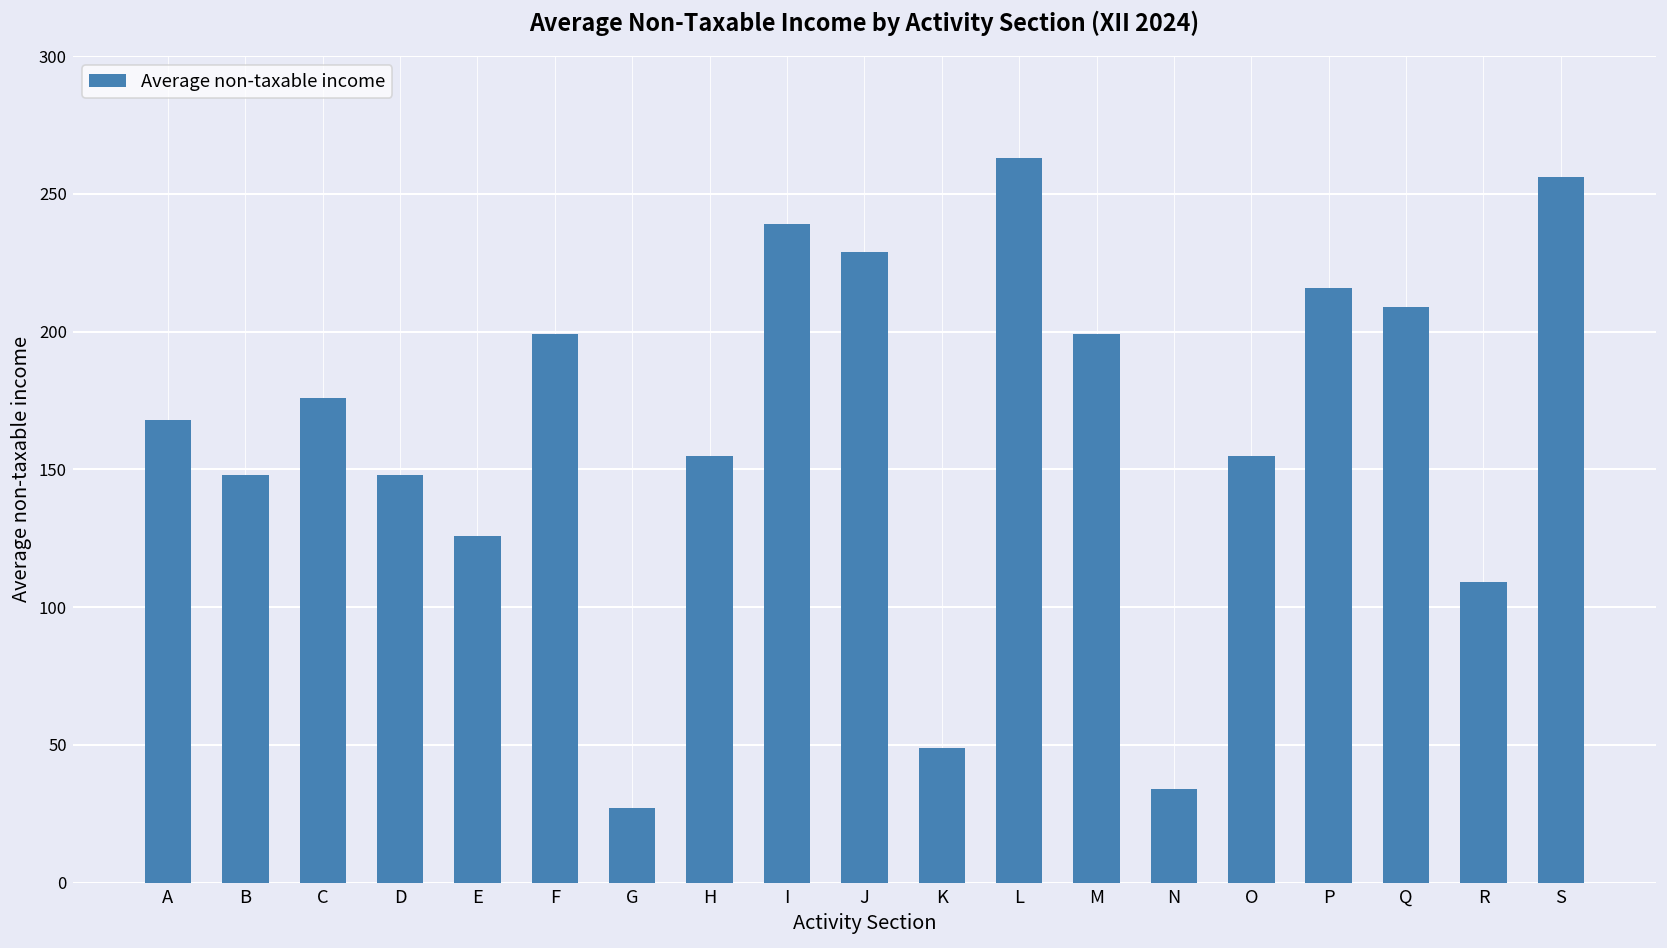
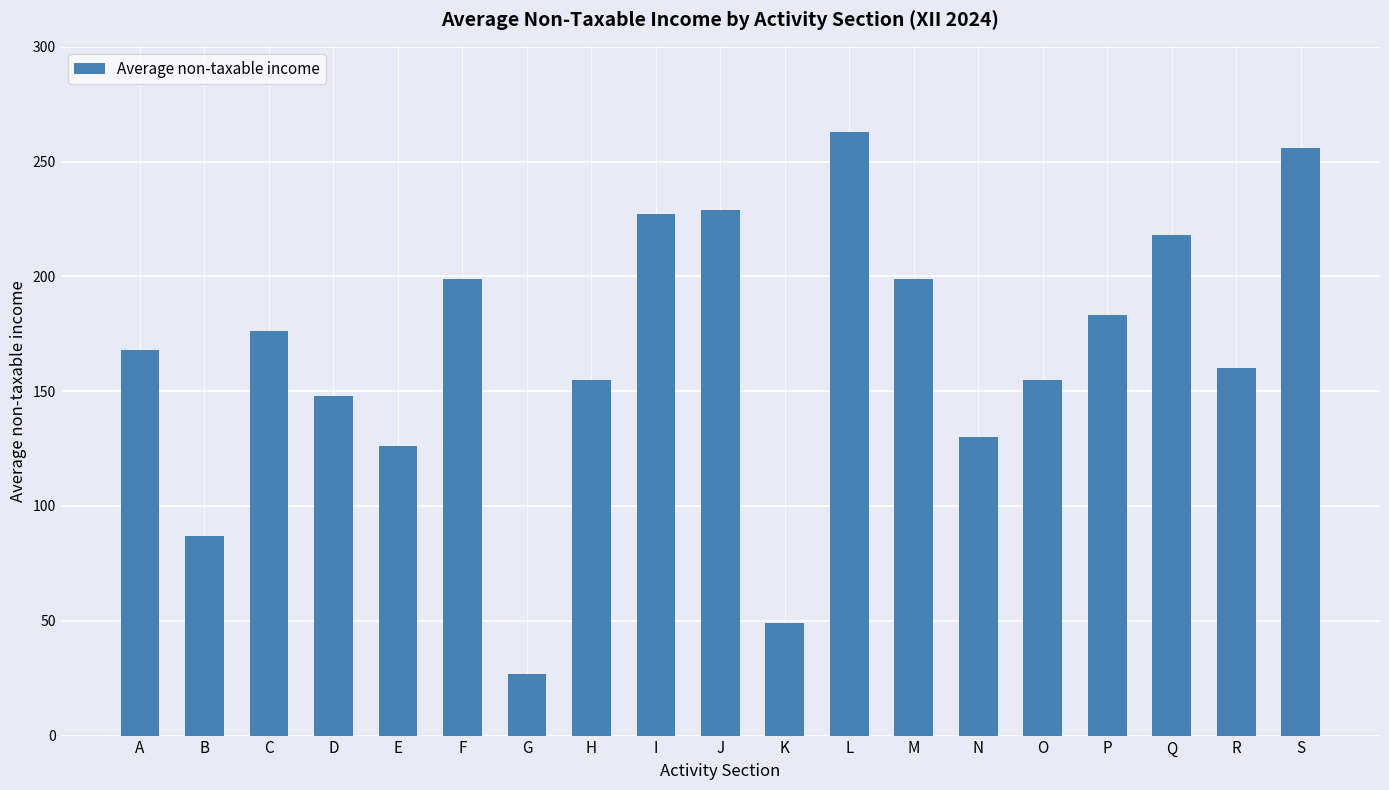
B: 148 -> 87
I: 239 -> 227
N: 34 -> 130
P: 216 -> 183
Q: 209 -> 218
R: 109 -> 160
